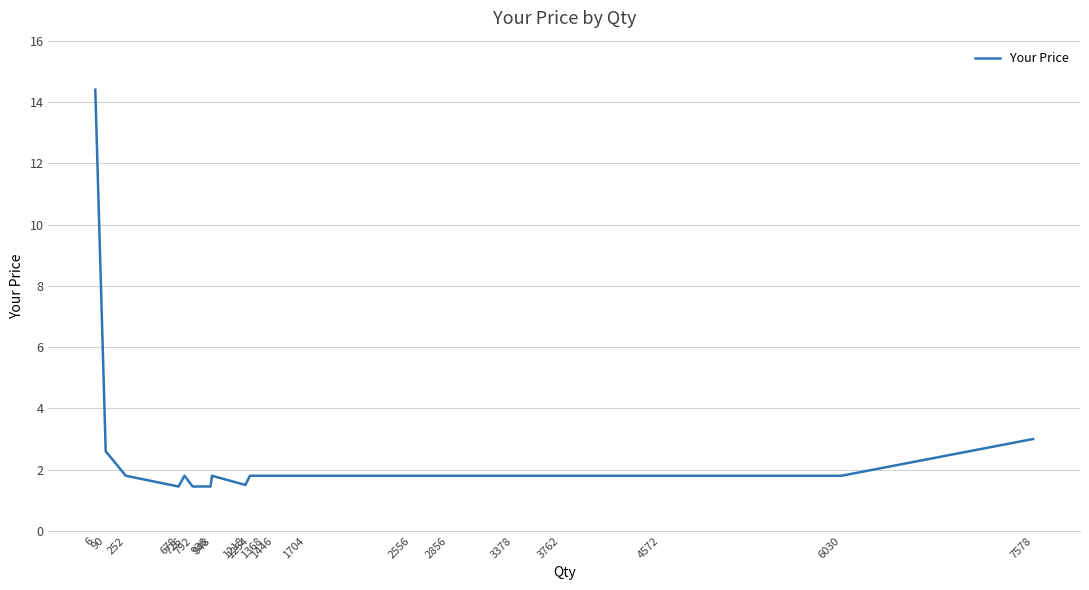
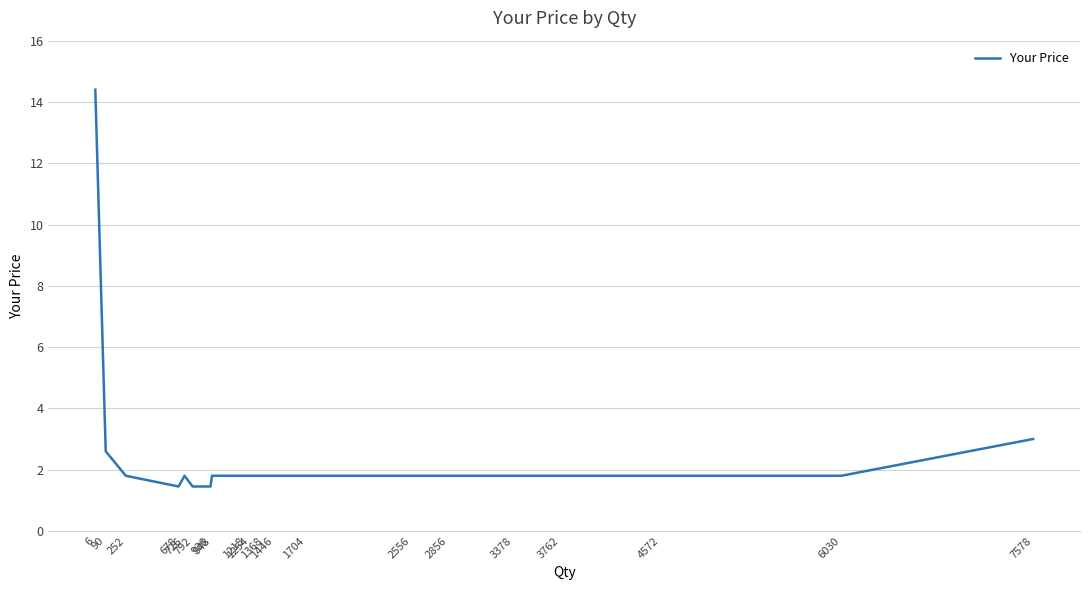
1218: 1.5 -> 1.8
